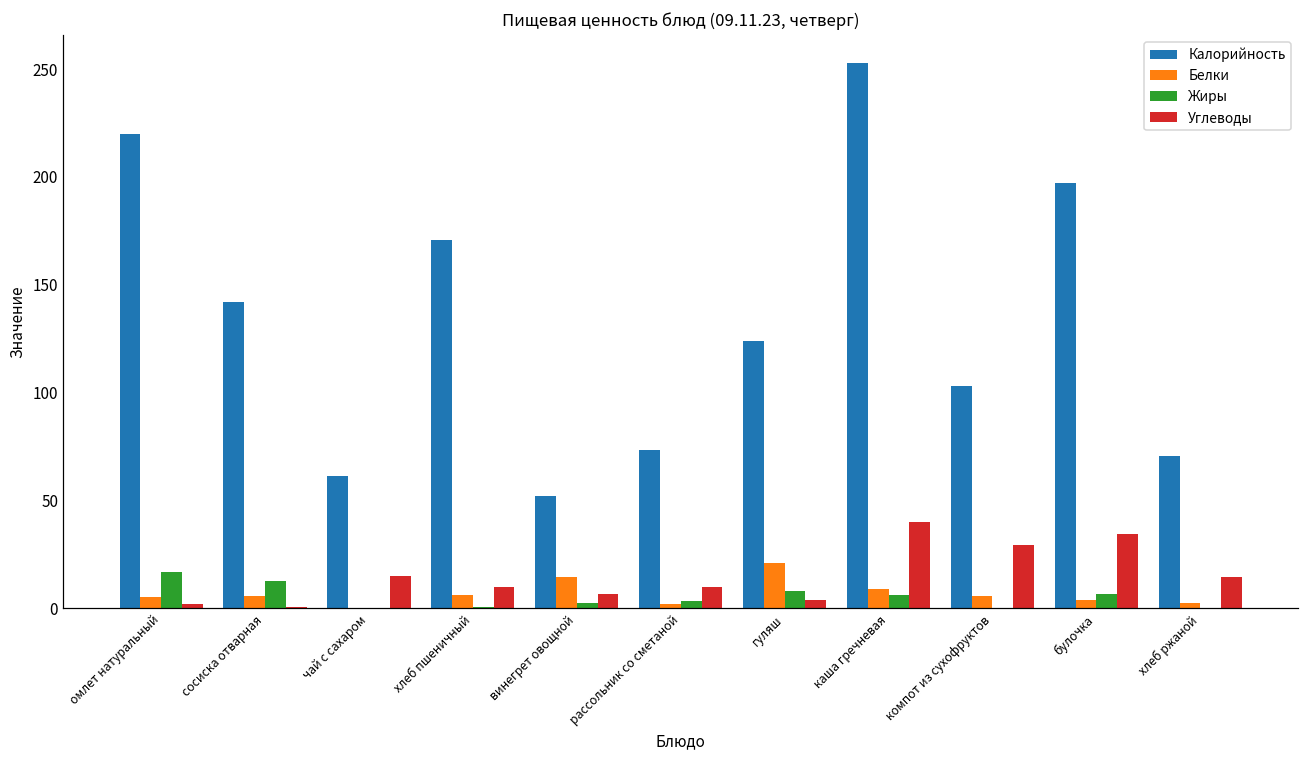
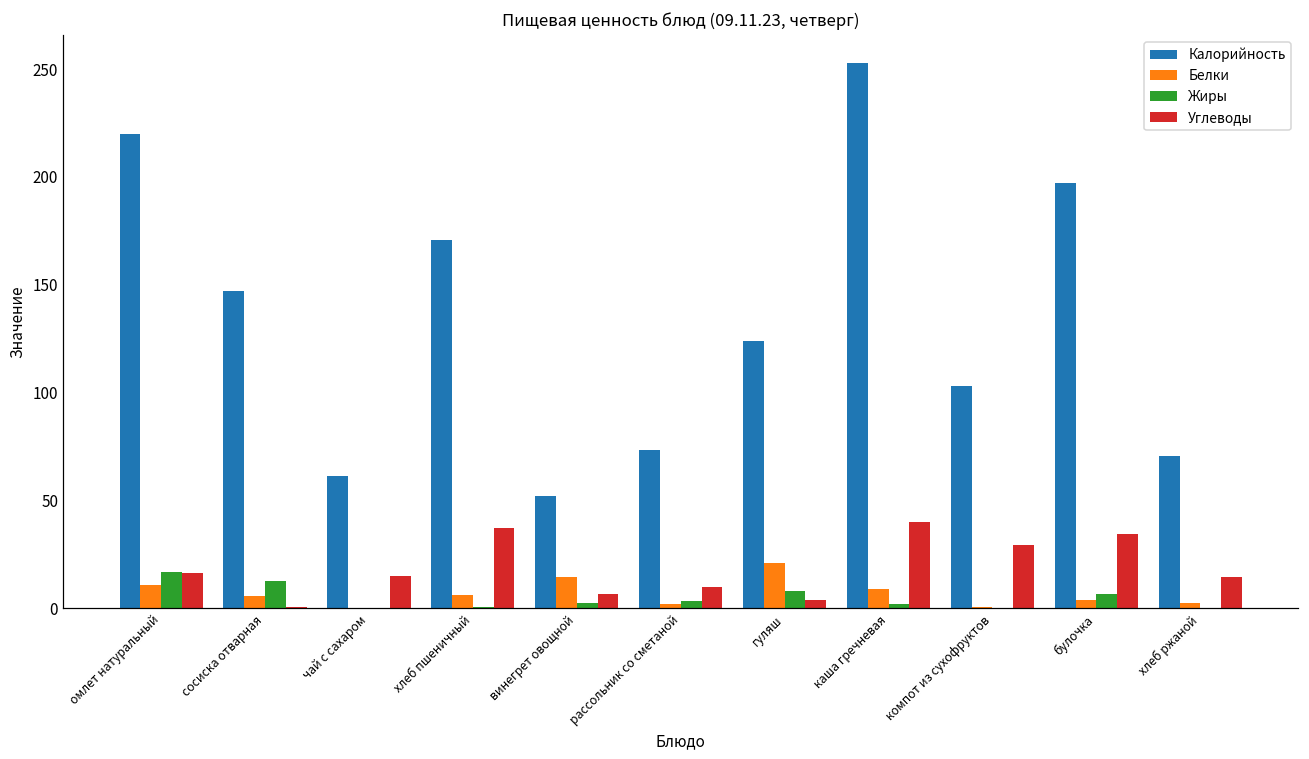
Белки, омлет натуральный: 5 -> 11
Углеводы, омлет натуральный: 2 -> 16
Калорийность, сосиска отварная: 142 -> 147
Углеводы, хлеб пшеничный: 10 -> 37
Жиры, каша гречневая: 6 -> 2
Белки, компот из сухофруктов: 6 -> 1
